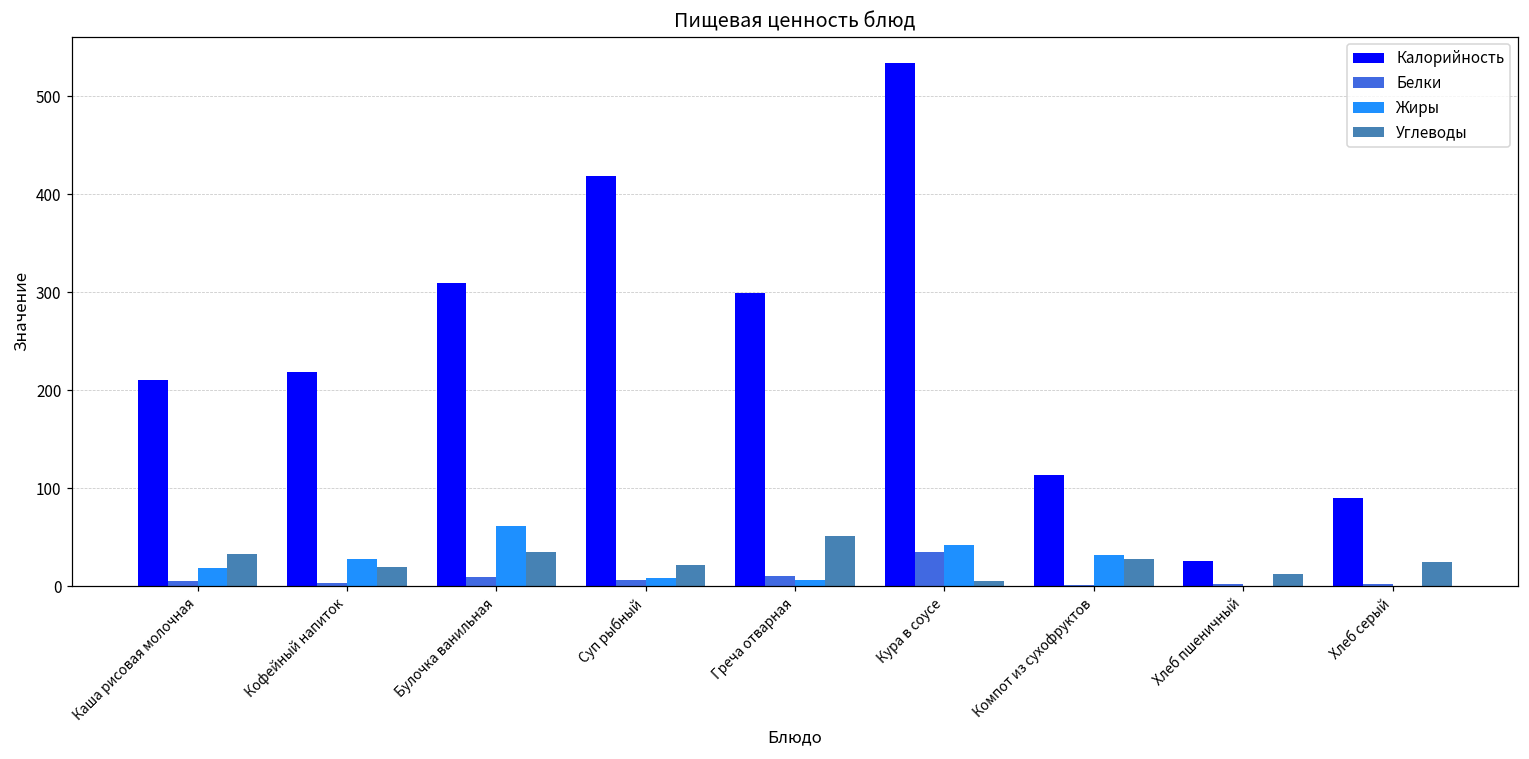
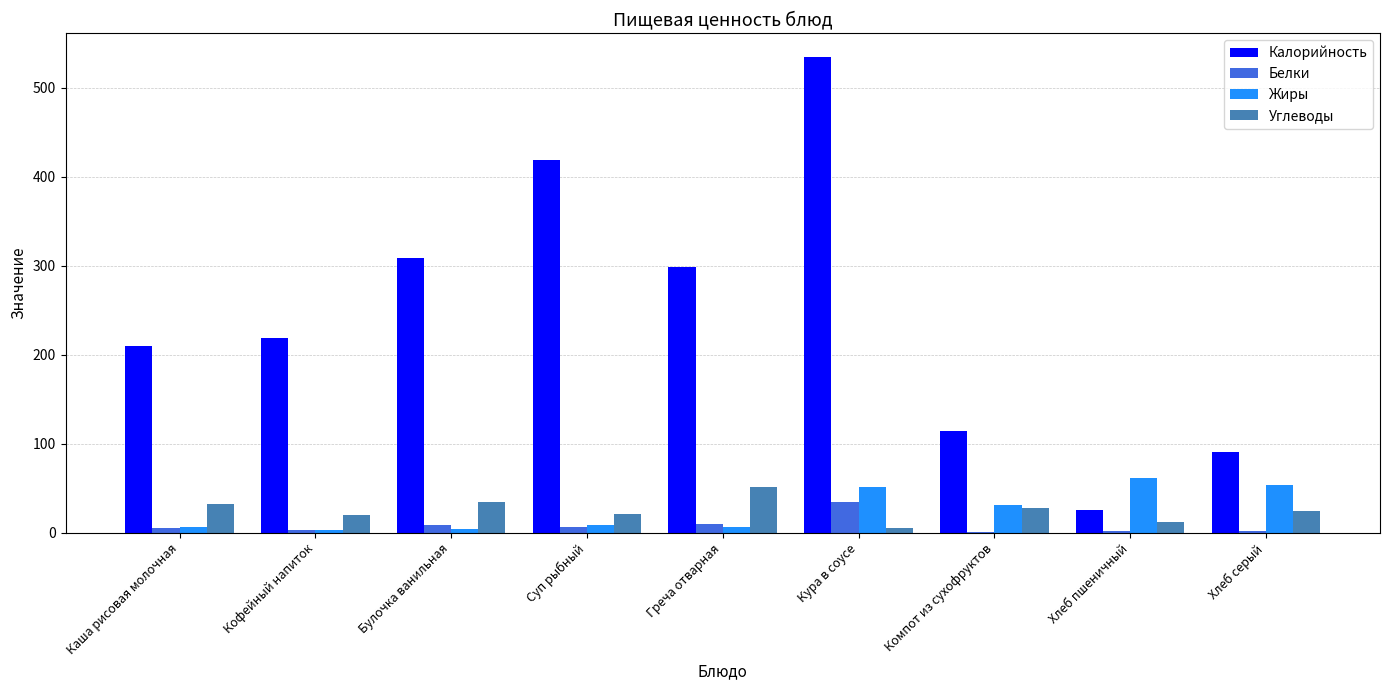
Жиры, Каша рисовая молочная: 20 -> 10
Жиры, Кофейный напиток: 30 -> 0
Жиры, Булочка ванильная: 60 -> 0
Жиры, Кура в соусе: 40 -> 50
Жиры, Хлеб пшеничный: 0 -> 60
Жиры, Хлеб серый: 0 -> 50
